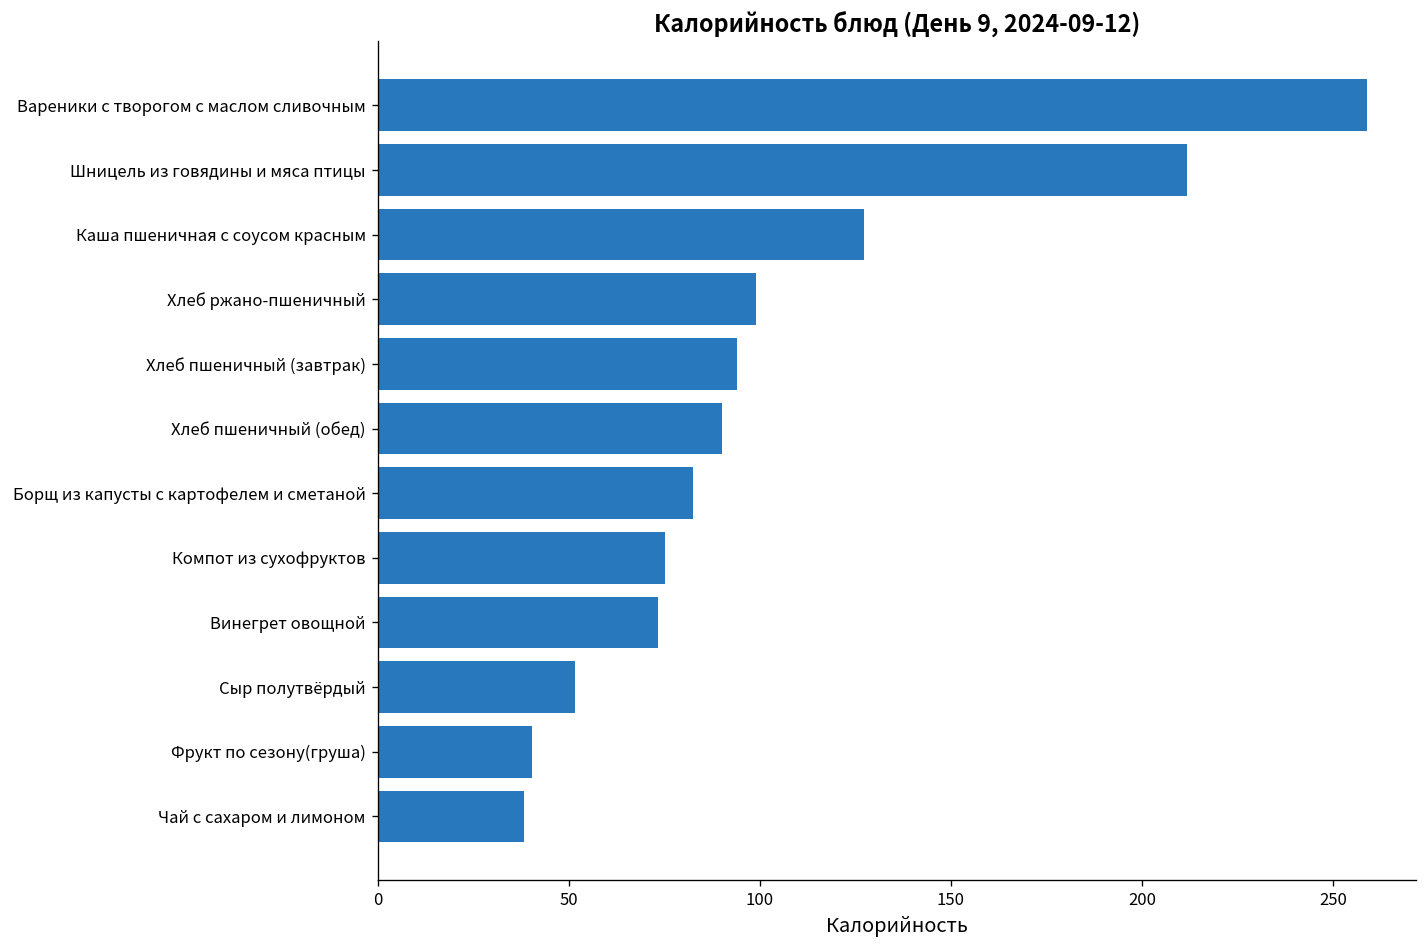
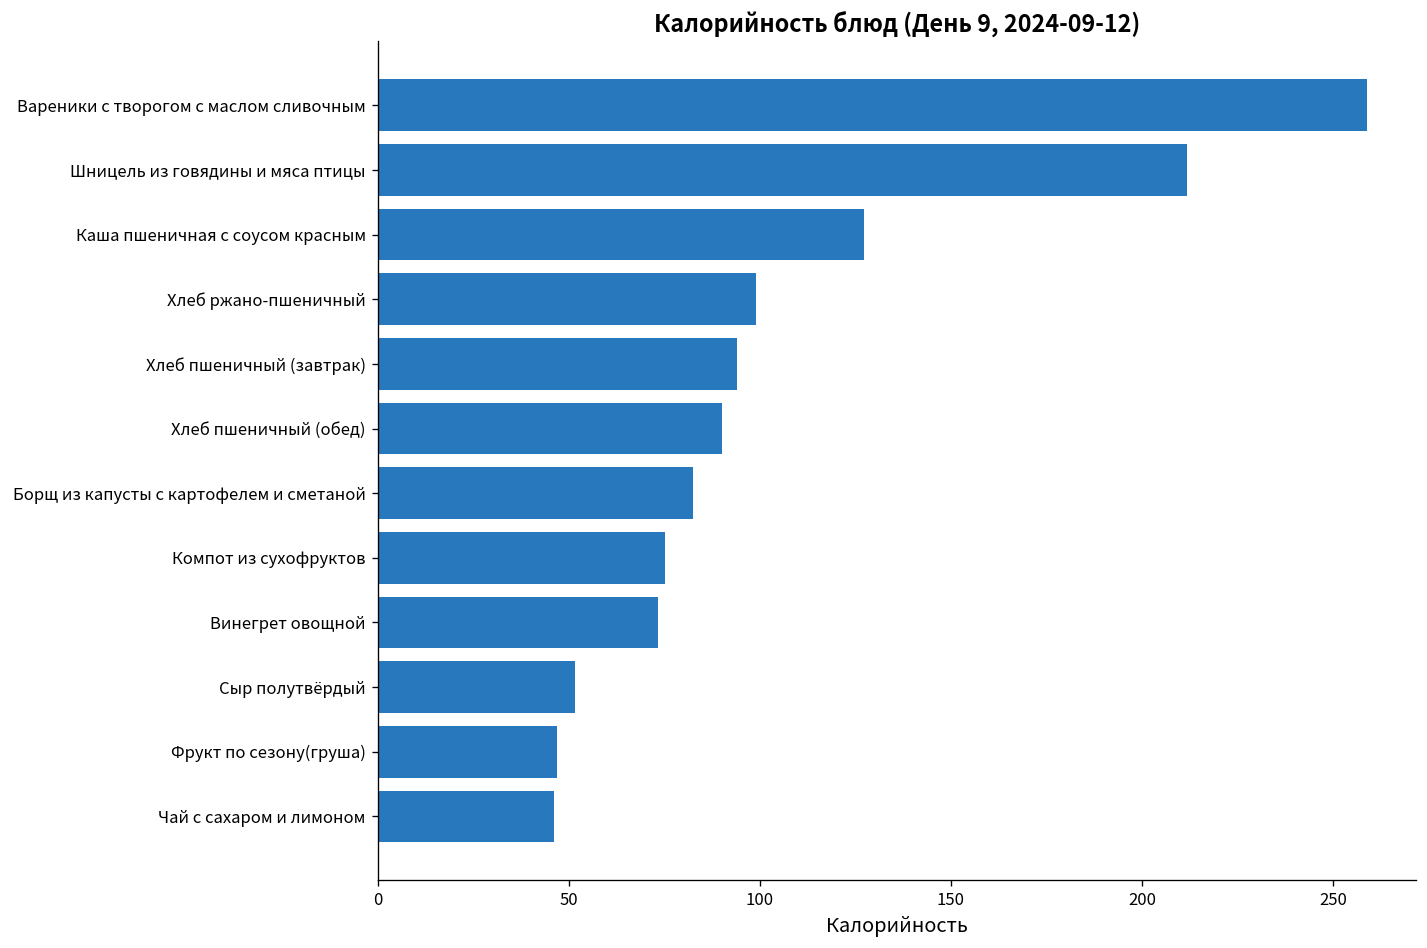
Фрукт по сезону(груша): 41 -> 47
Чай с сахаром и лимоном: 38 -> 46
